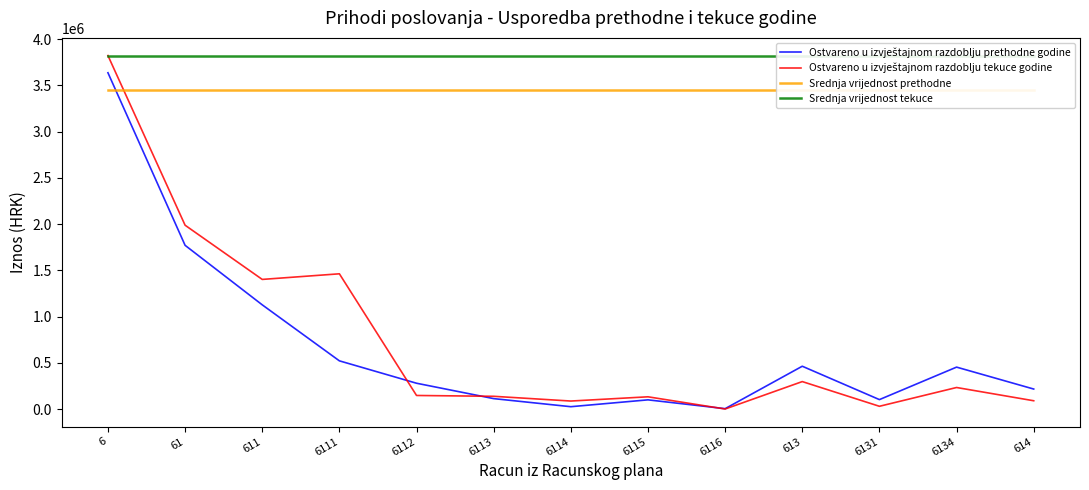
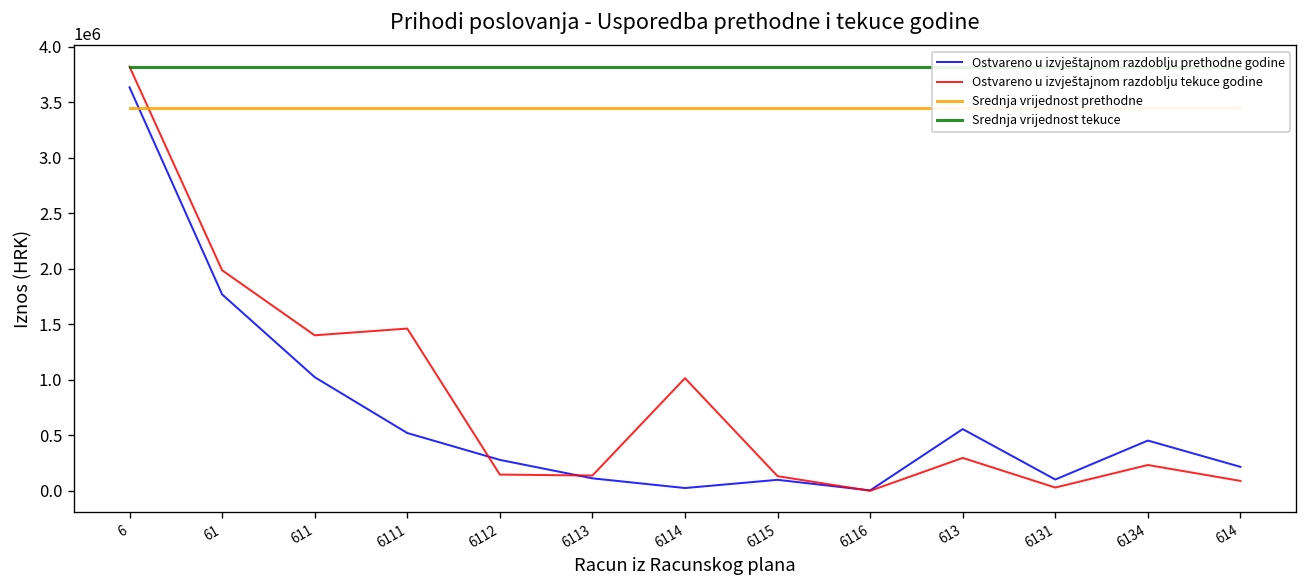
Ostvareno u izvještajnom razdoblju prethodne godine, 611: 1100000 -> 1000000
Ostvareno u izvještajnom razdoblju tekuce godine, 6114: 100000 -> 1000000
Ostvareno u izvještajnom razdoblju prethodne godine, 613: 500000 -> 600000
